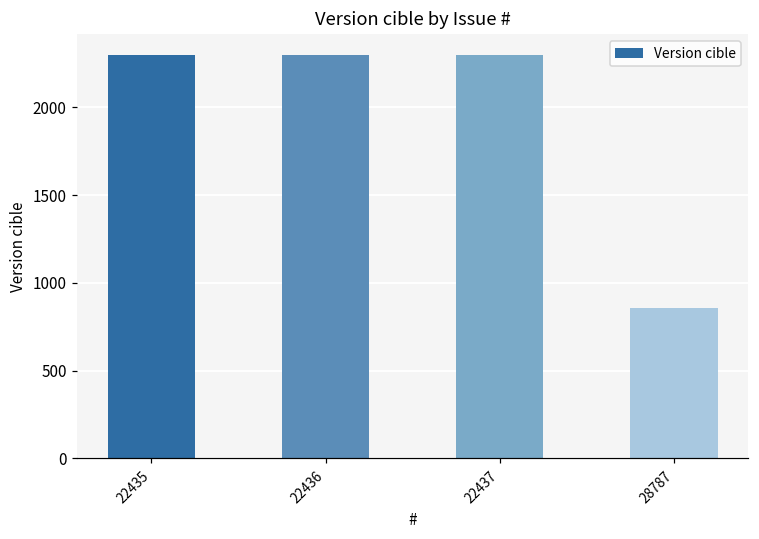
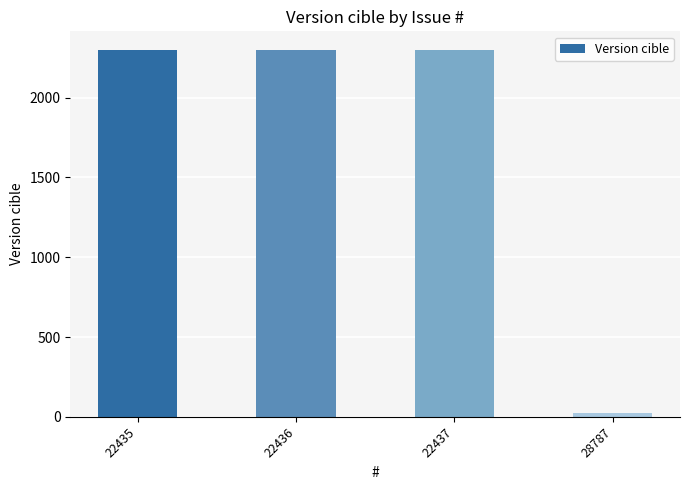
28787: 860 -> 20
